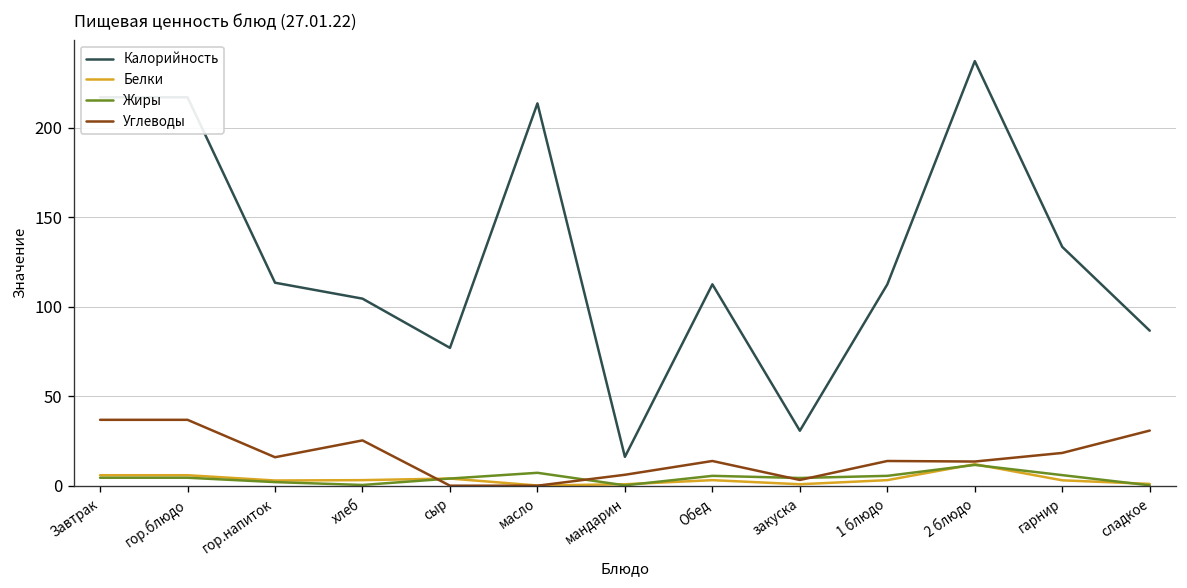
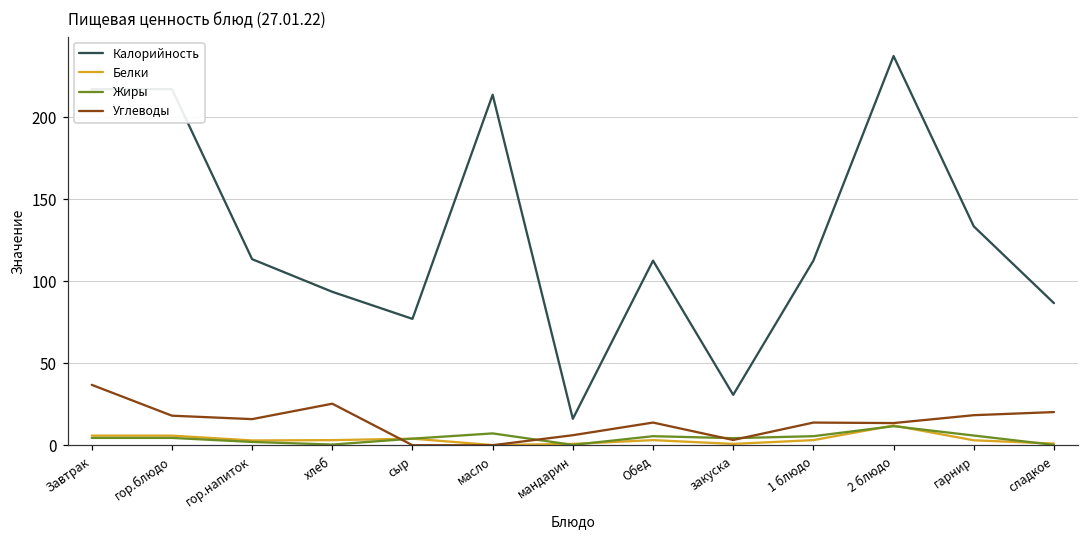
Углеводы, гор.блюдо: 37 -> 18
Калорийность, хлеб: 105 -> 94
Углеводы, сладкое: 31 -> 20
